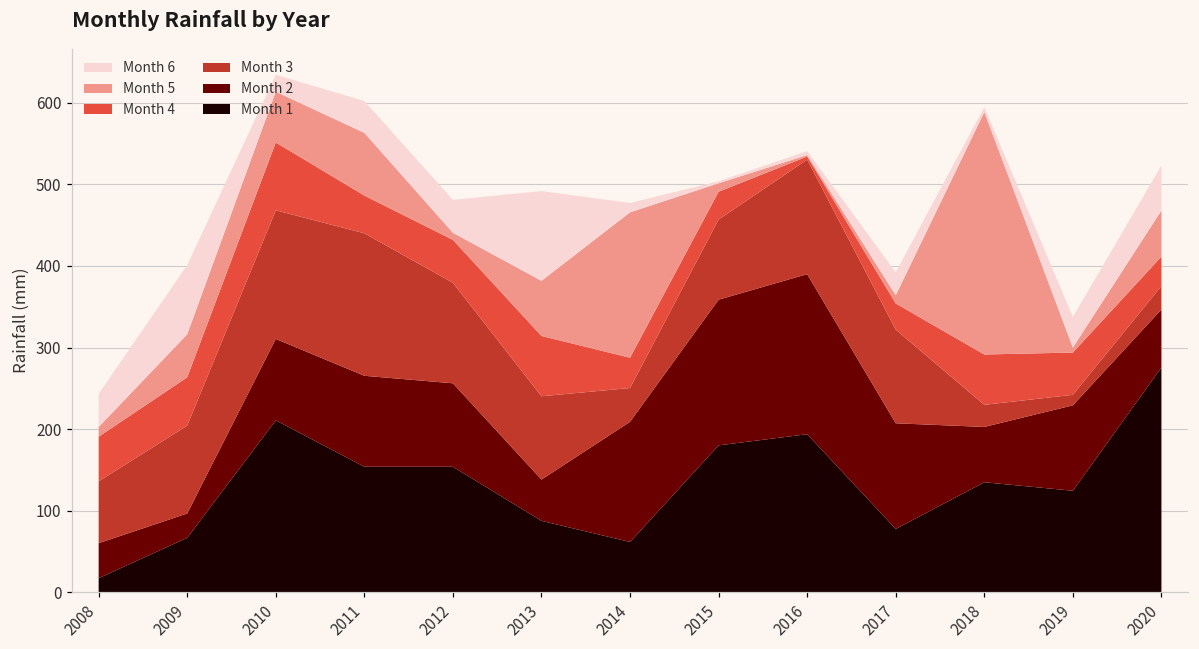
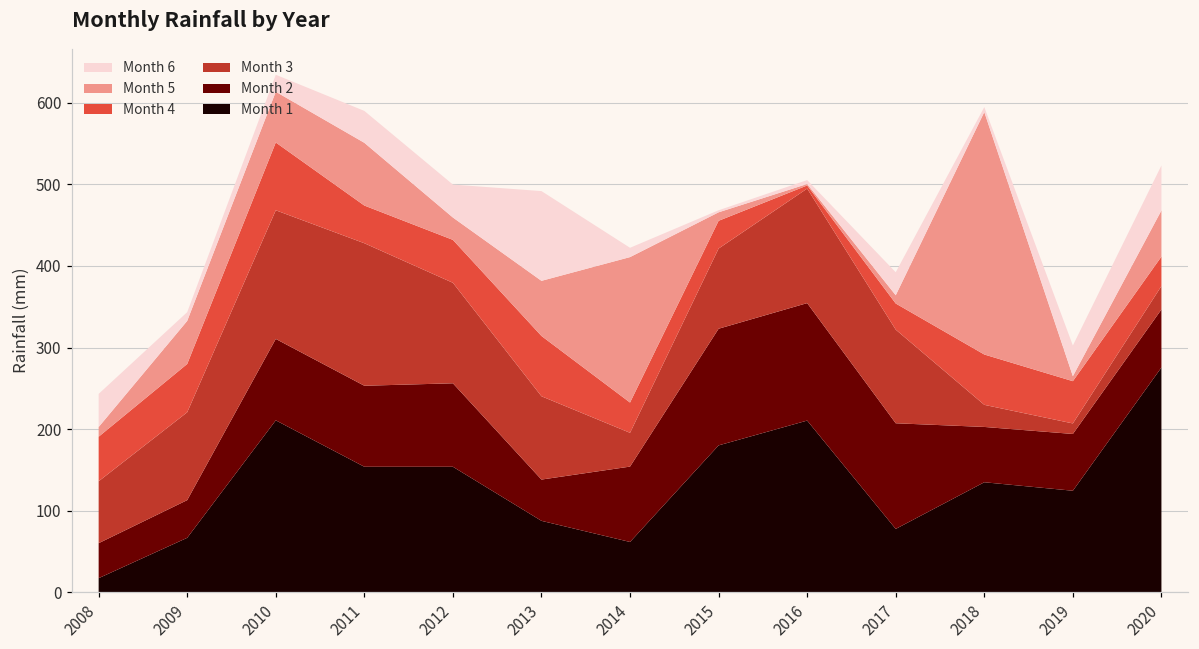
Month 2, 2009: 30 -> 50
Month 6, 2009: 80 -> 10
Month 2, 2011: 110 -> 100
Month 5, 2012: 10 -> 30
Month 2, 2014: 150 -> 90
Month 2, 2015: 180 -> 140
Month 1, 2016: 190 -> 210
Month 2, 2016: 200 -> 140
Month 2, 2019: 100 -> 70
